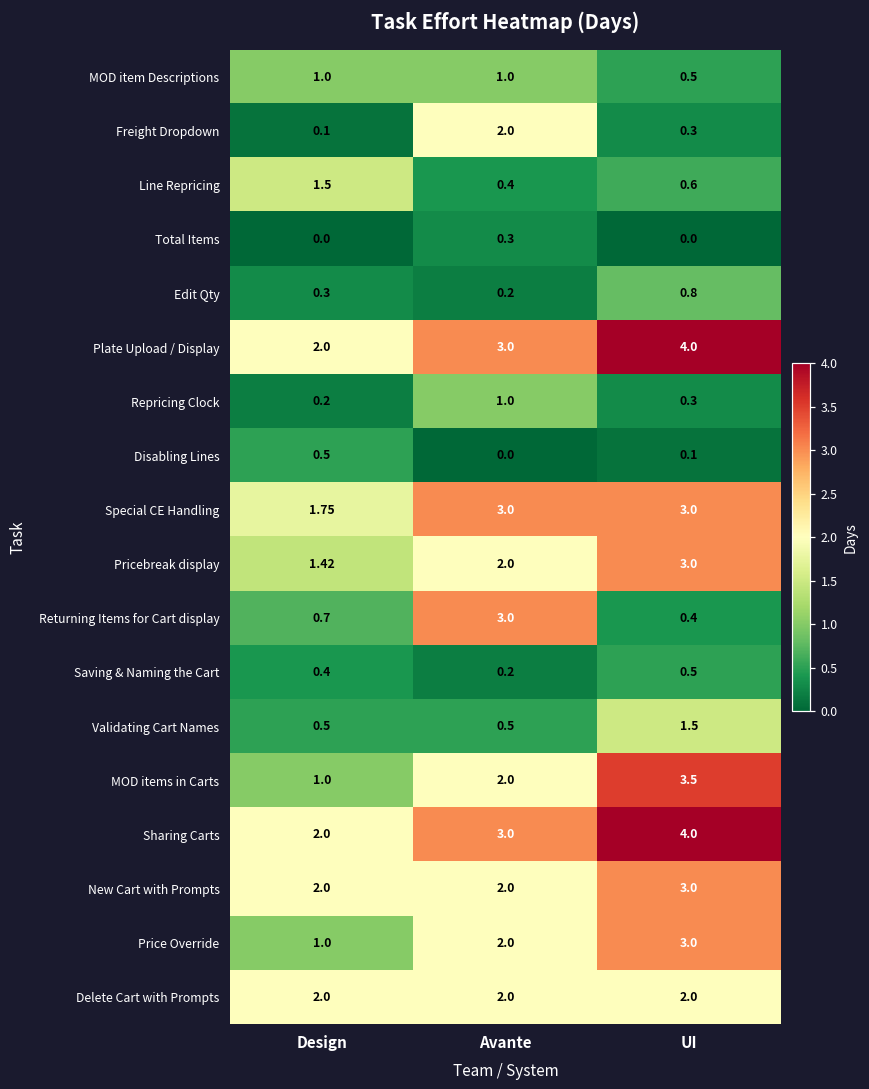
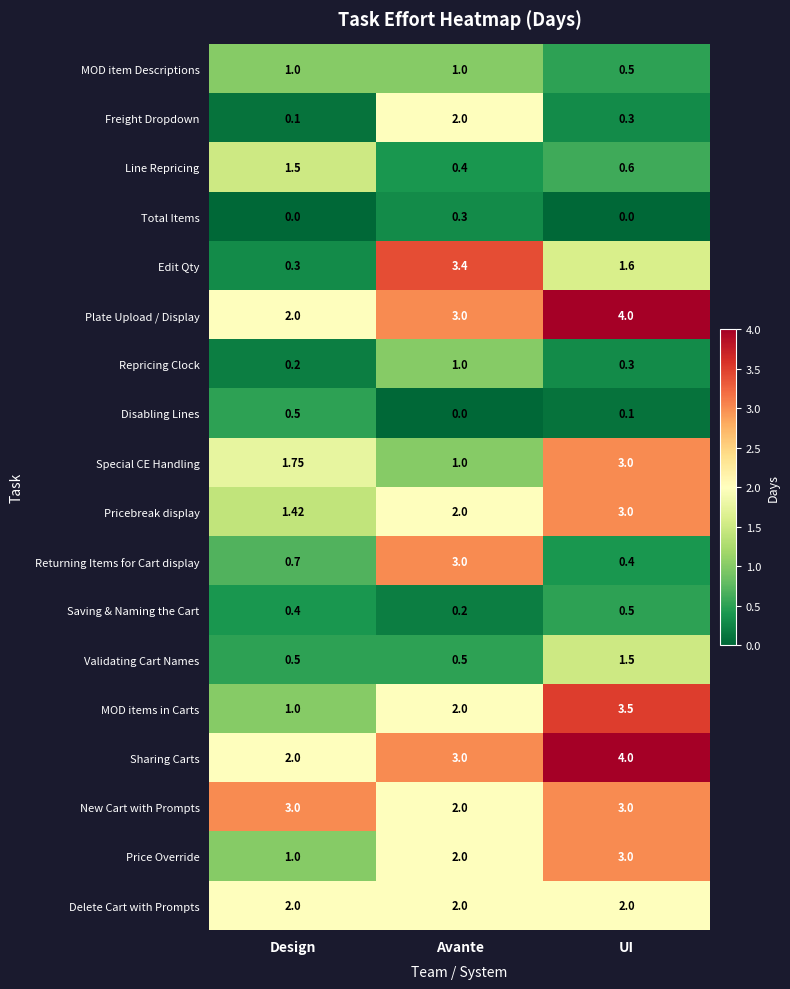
Edit Qty, Avante: 0.2 -> 3.4
Edit Qty, UI: 0.8 -> 1.6
Special CE Handling, Avante: 3.0 -> 1.0
New Cart with Prompts, Design: 2.0 -> 3.0
